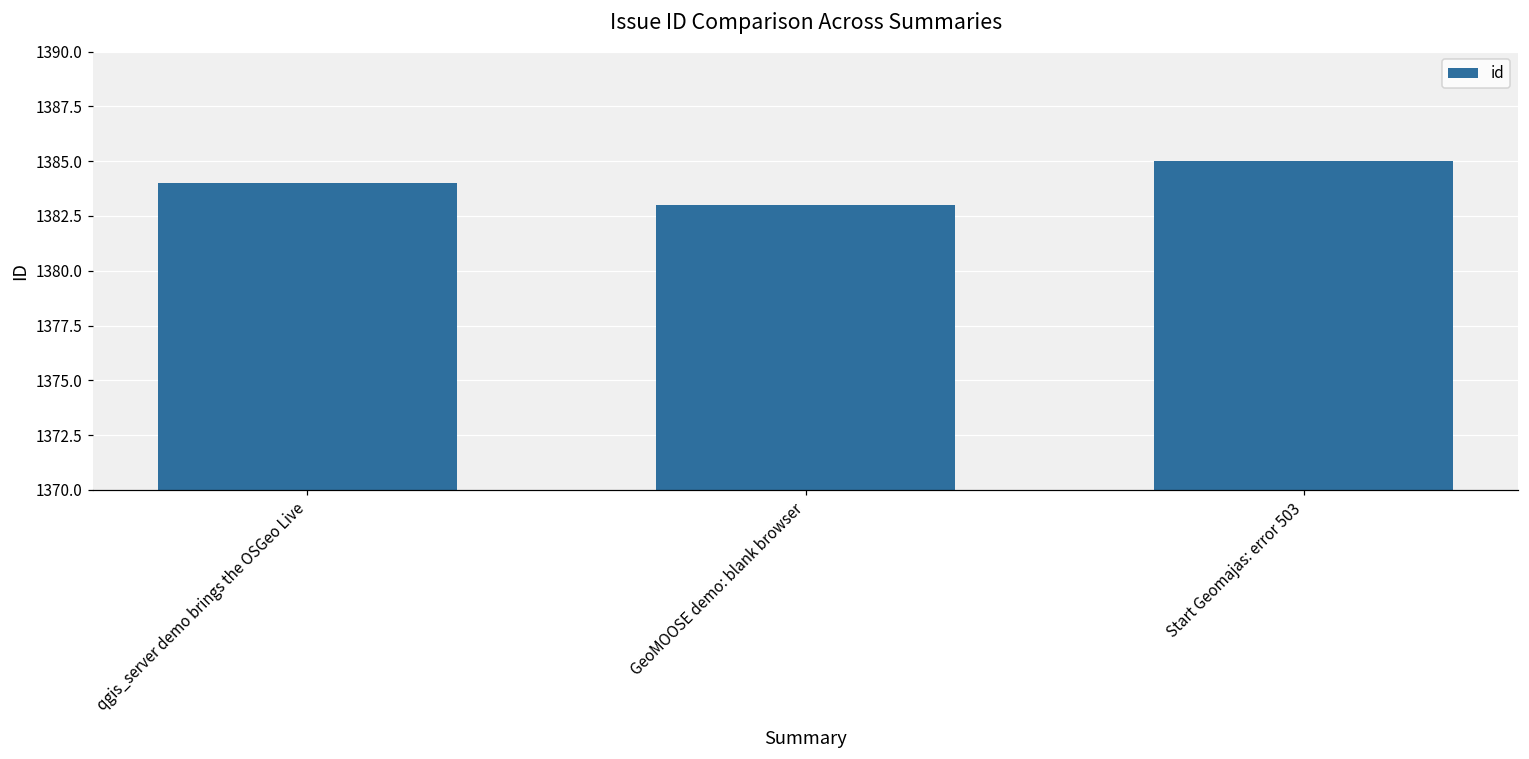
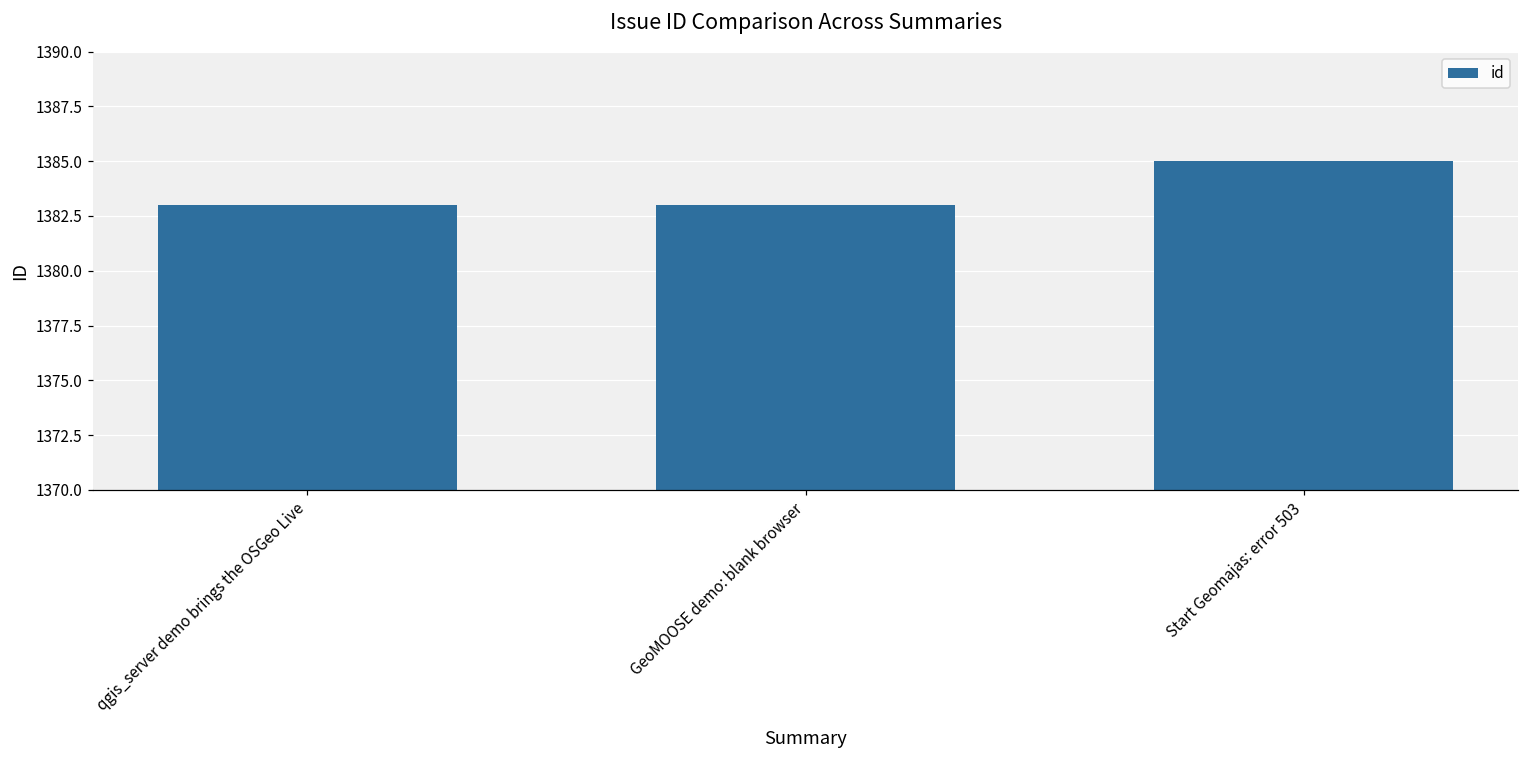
qgis_server demo brings the OSGeo Live: 1384 -> 1383
